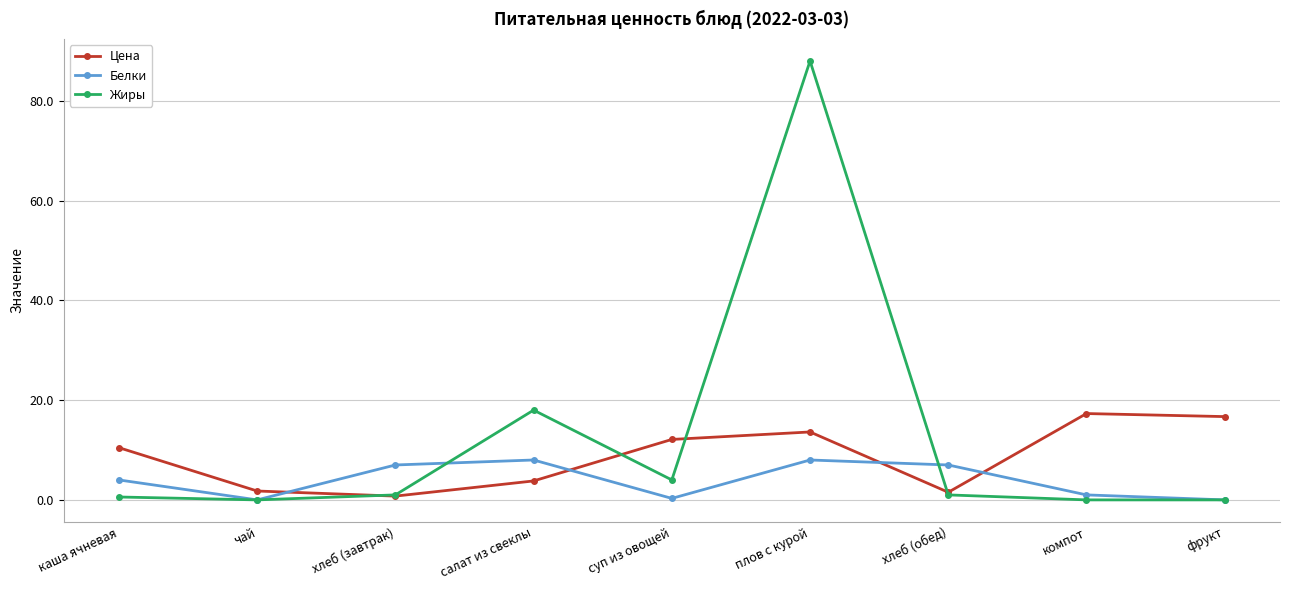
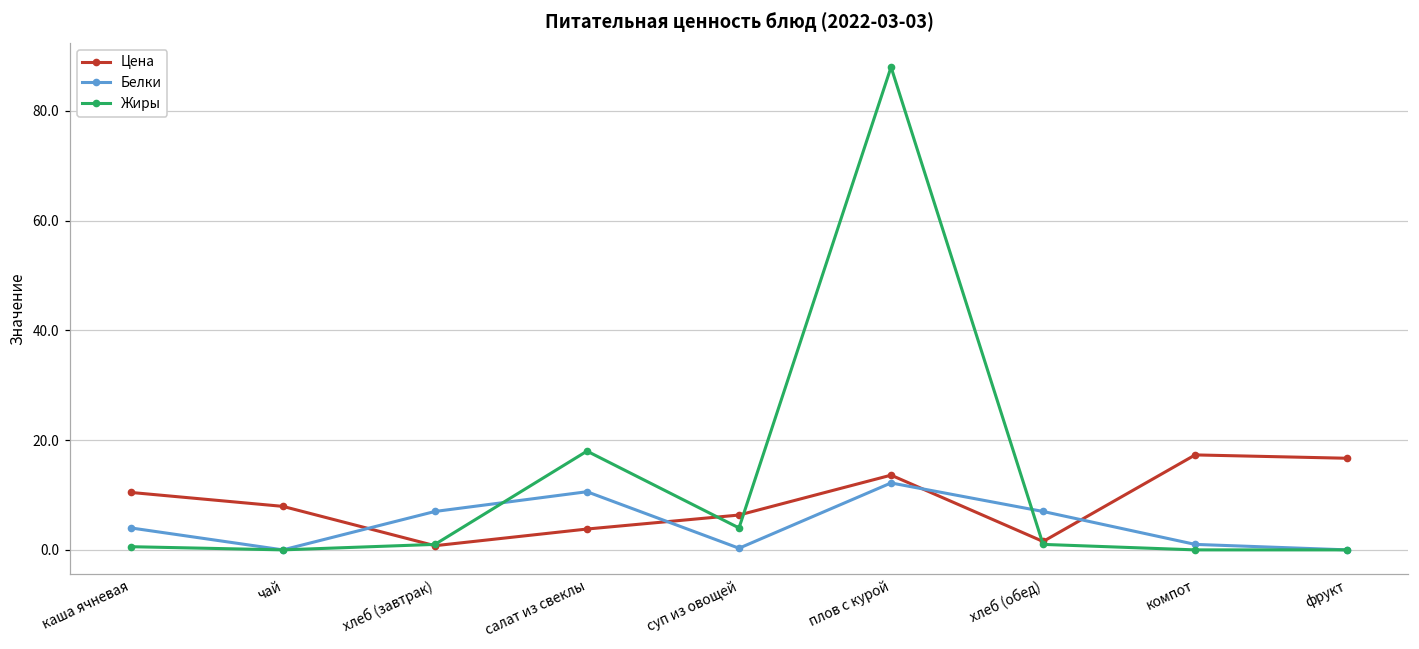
Цена, чай: 2 -> 8
Белки, салат из свеклы: 8 -> 11
Цена, суп из овощей: 12 -> 6
Белки, плов с курой: 8 -> 12
